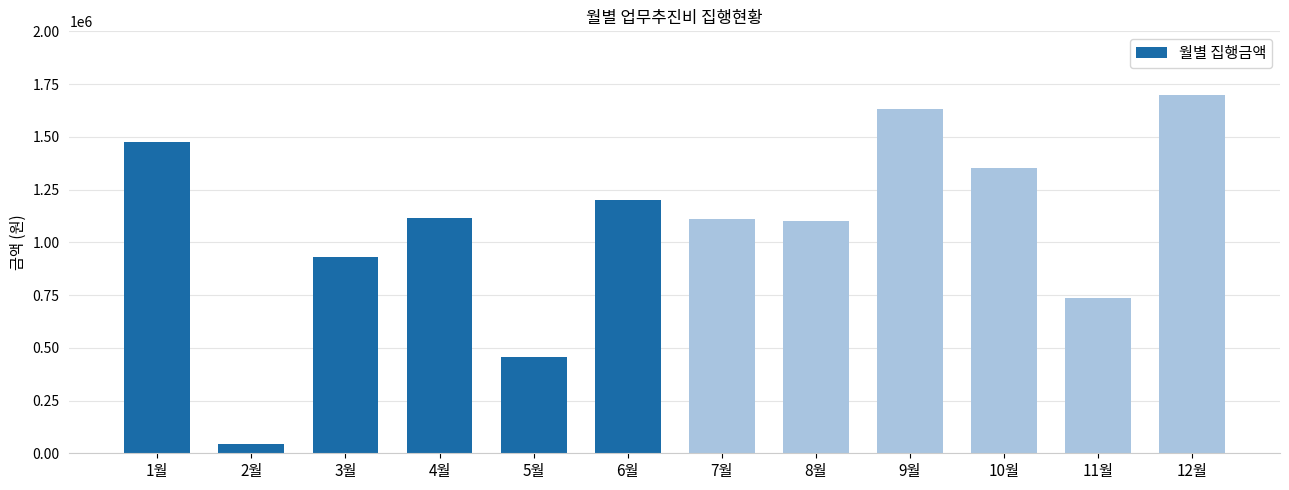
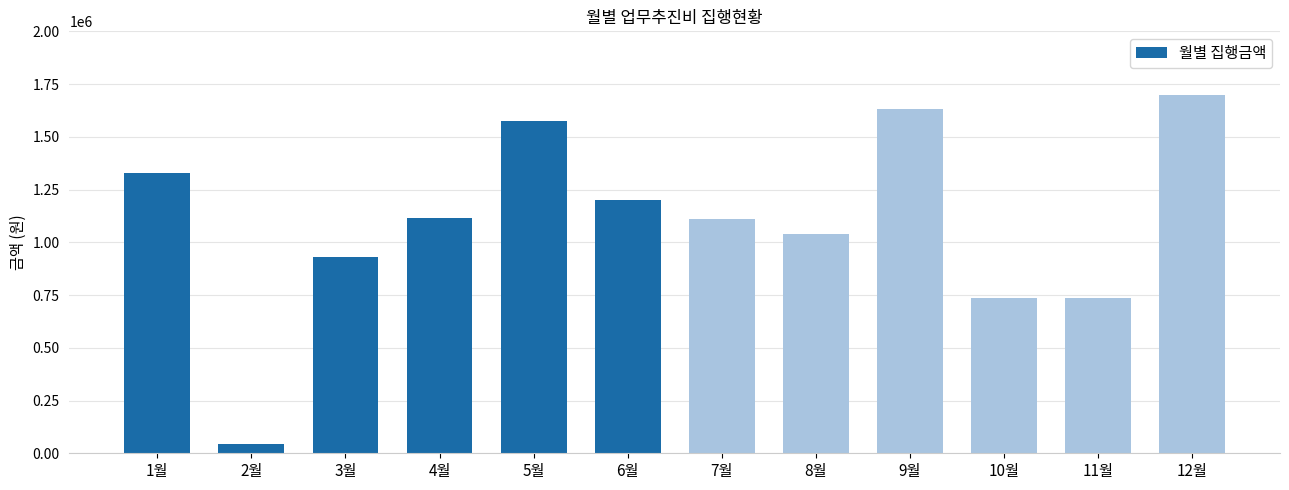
1월: 1480000 -> 1330000
5월: 460000 -> 1580000
8월: 1100000 -> 1040000
10월: 1350000 -> 740000
